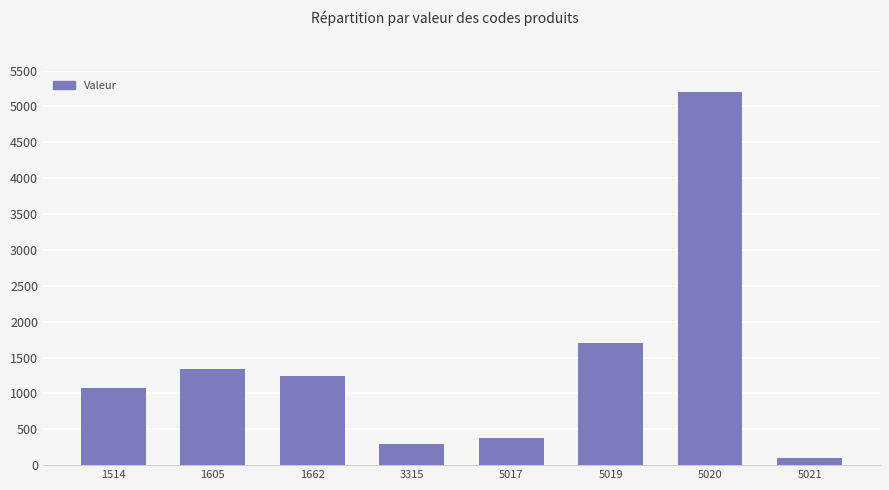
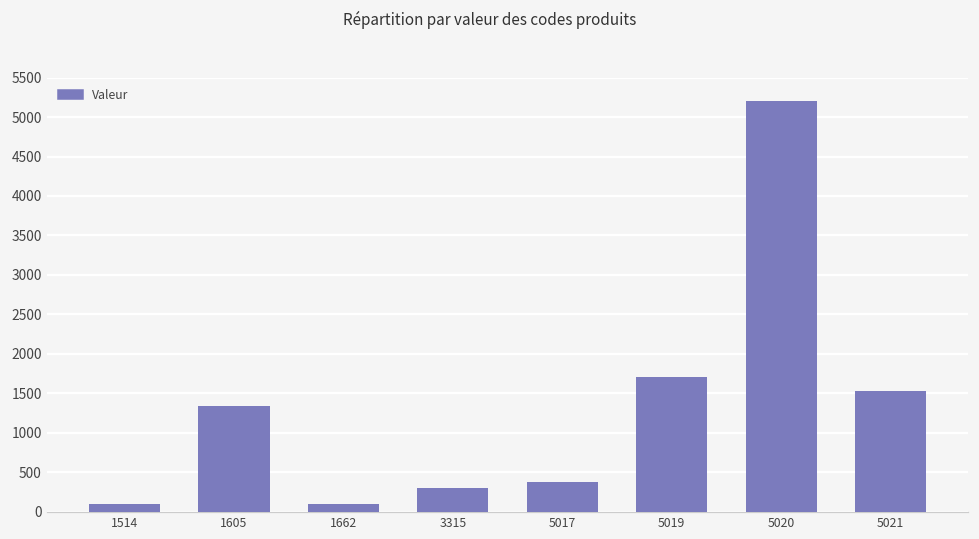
1514: 1100 -> 100
1662: 1200 -> 100
5021: 100 -> 1500
